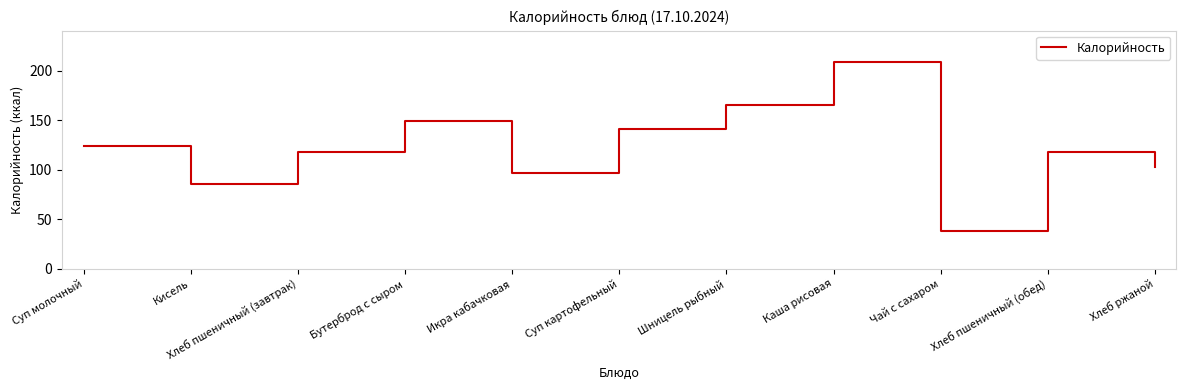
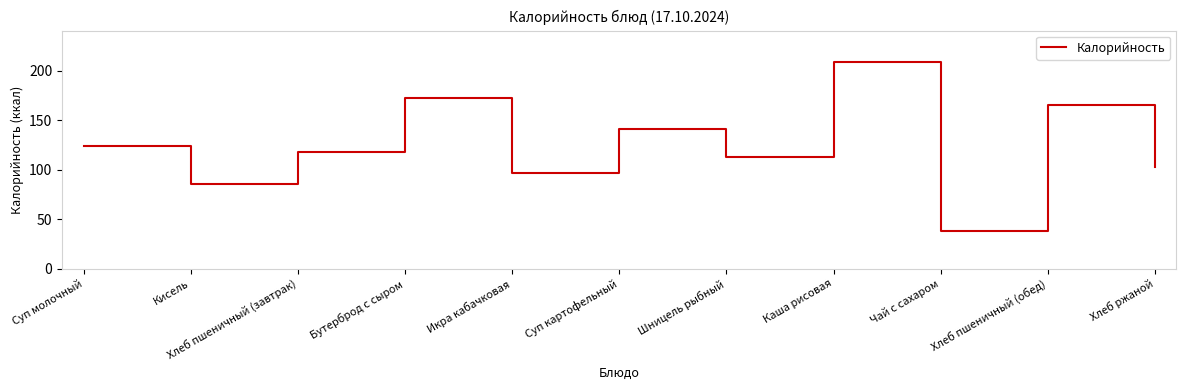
Бутерброд с сыром: 150 -> 170
Шницель рыбный: 170 -> 110
Хлеб пшеничный (обед): 120 -> 170
